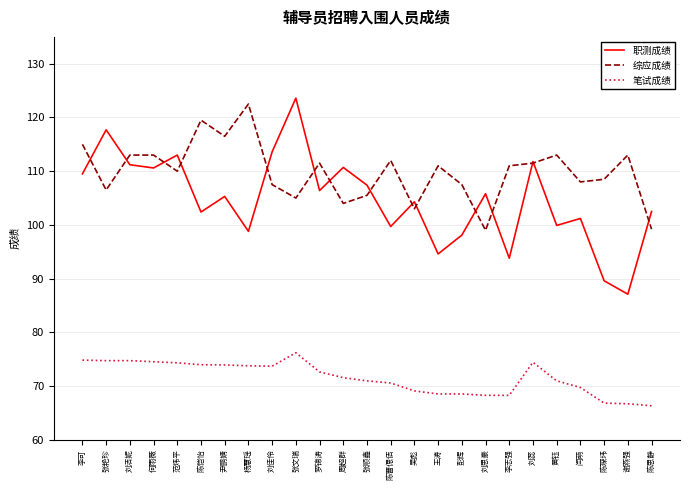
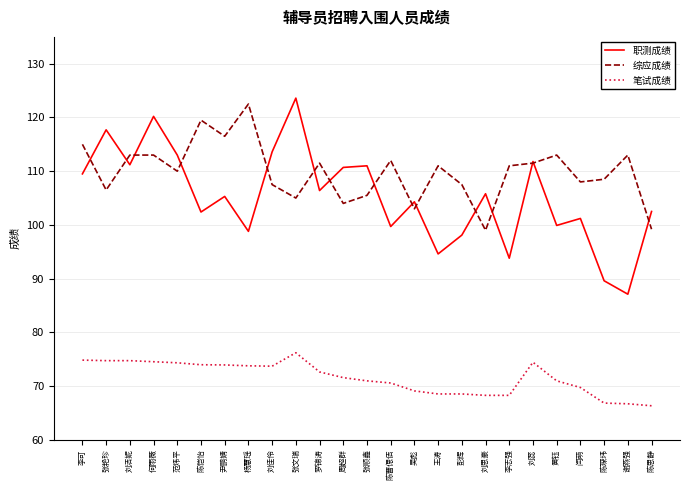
职测成绩, 何雨薇: 111 -> 120
职测成绩, 张顺鑫: 107 -> 111
